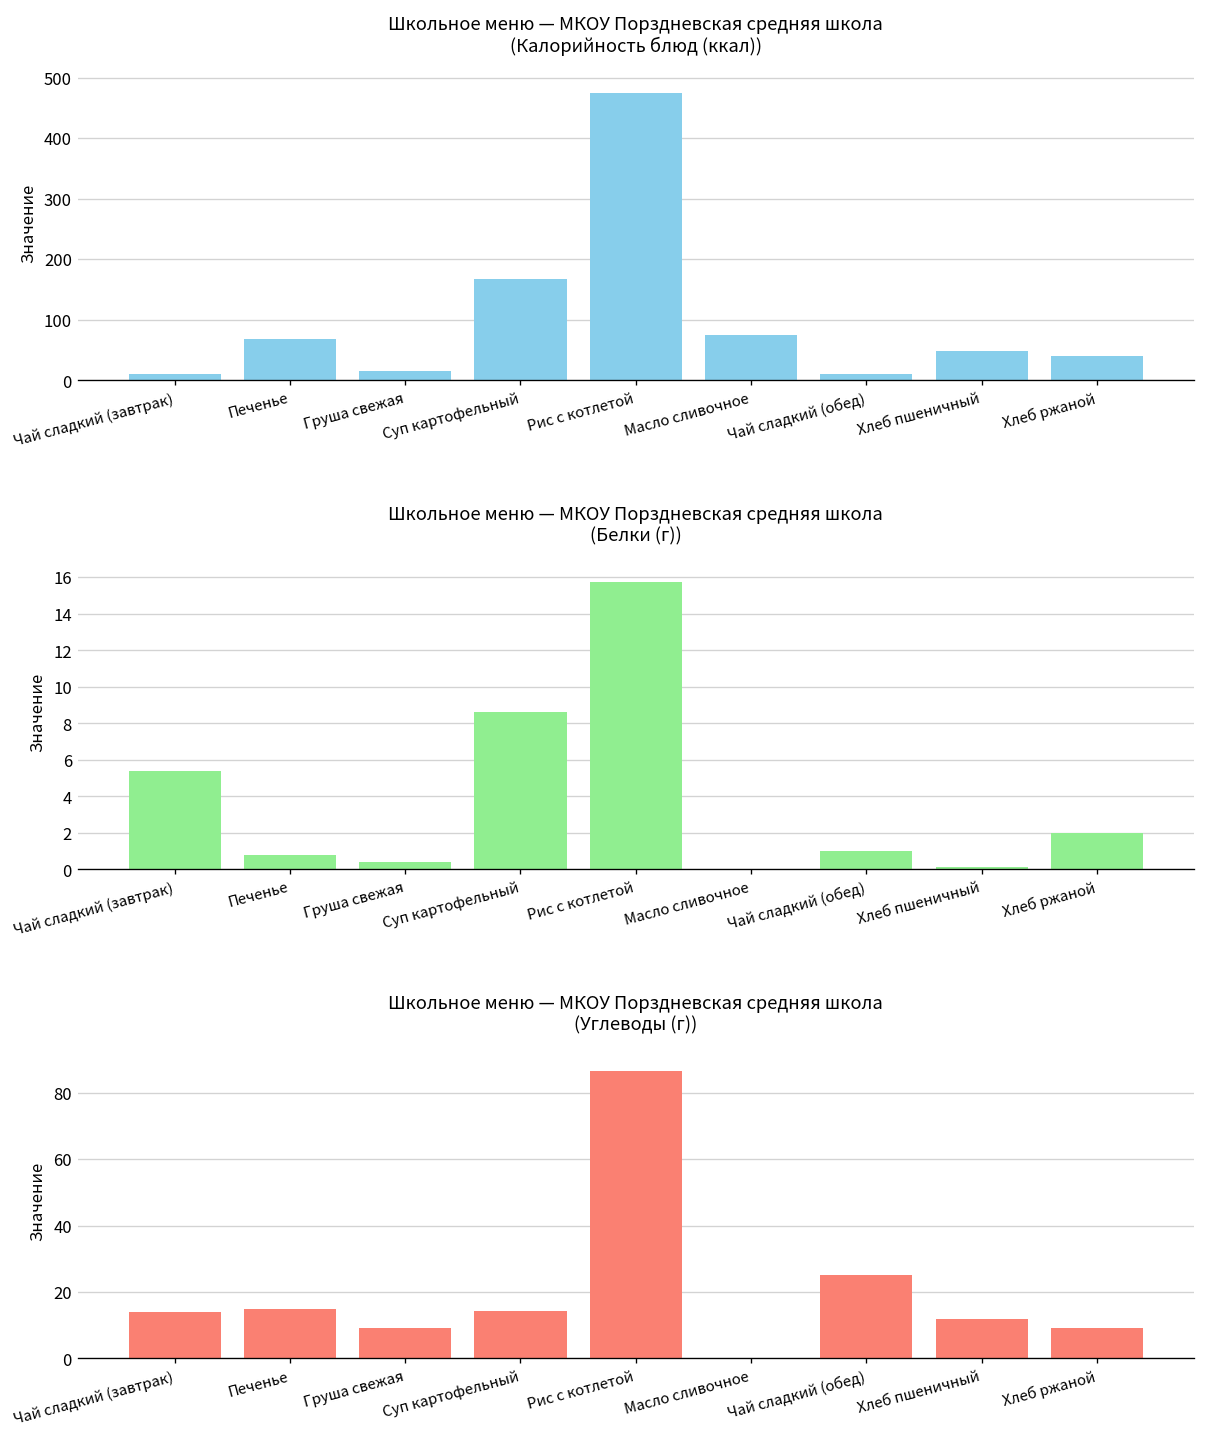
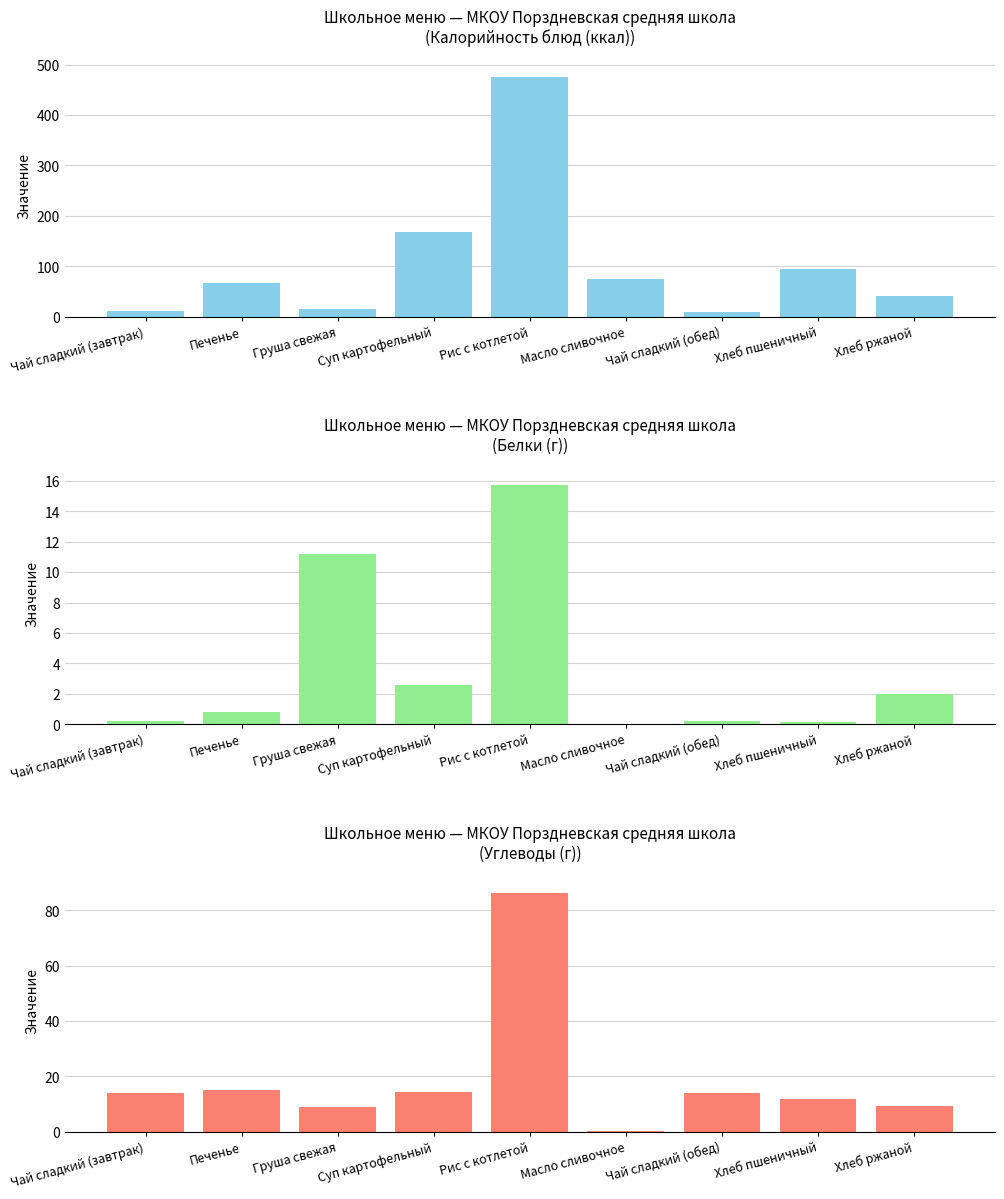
Школьное меню — МКОУ Порздневская средняя школа (Калорийность блюд (ккал)), Хлеб пшеничный: 50 -> 90
Школьное меню — МКОУ Порздневская средняя школа (Белки (г)), Чай сладкий (завтрак): 5.4 -> 0.2
Школьное меню — МКОУ Порздневская средняя школа (Белки (г)), Груша свежая: 0.4 -> 11.2
Школьное меню — МКОУ Порздневская средняя школа (Белки (г)), Суп картофельный: 8.6 -> 2.6
Школьное меню — МКОУ Порздневская средняя школа (Белки (г)), Чай сладкий (обед): 1.0 -> 0.2
Школьное меню — МКОУ Порздневская средняя школа (Углеводы (г)), Чай сладкий (обед): 25 -> 14
